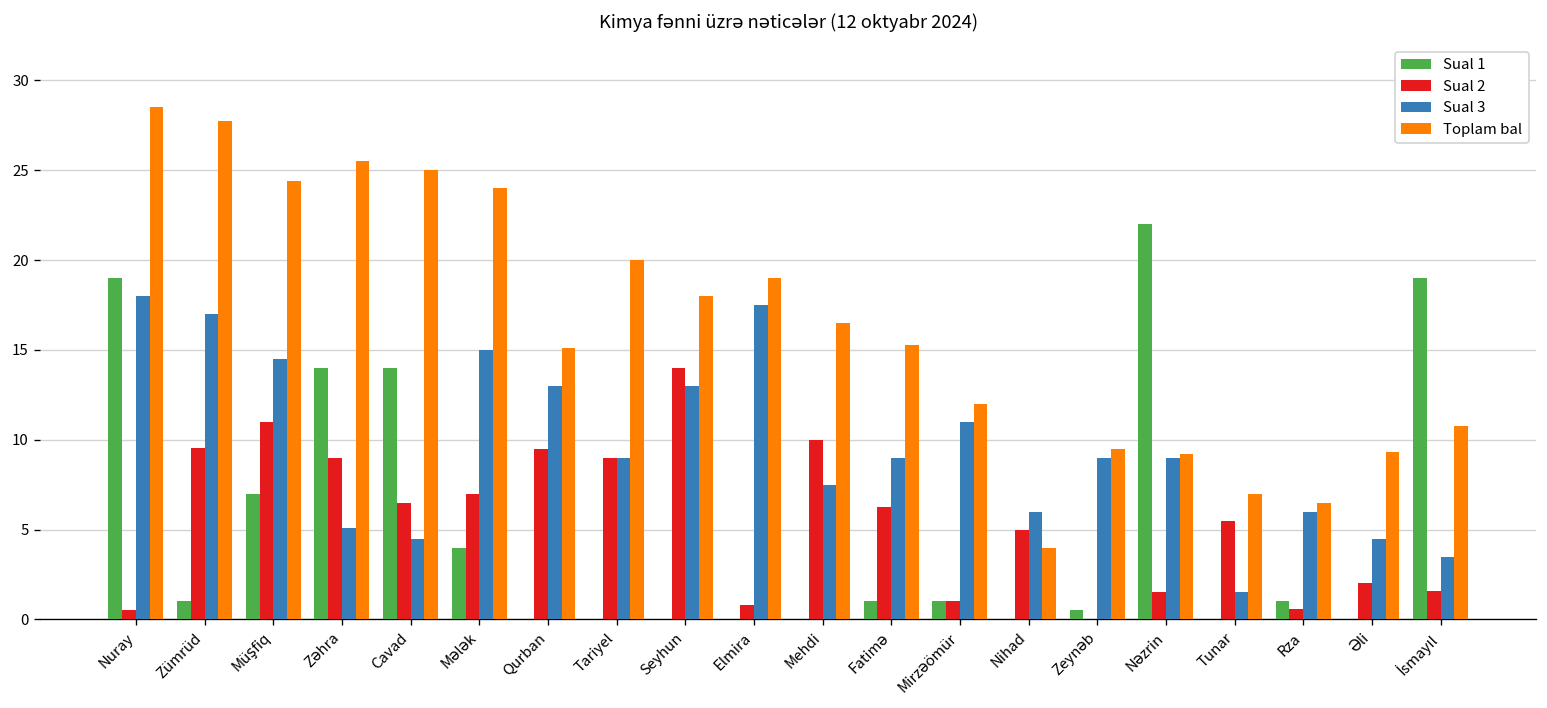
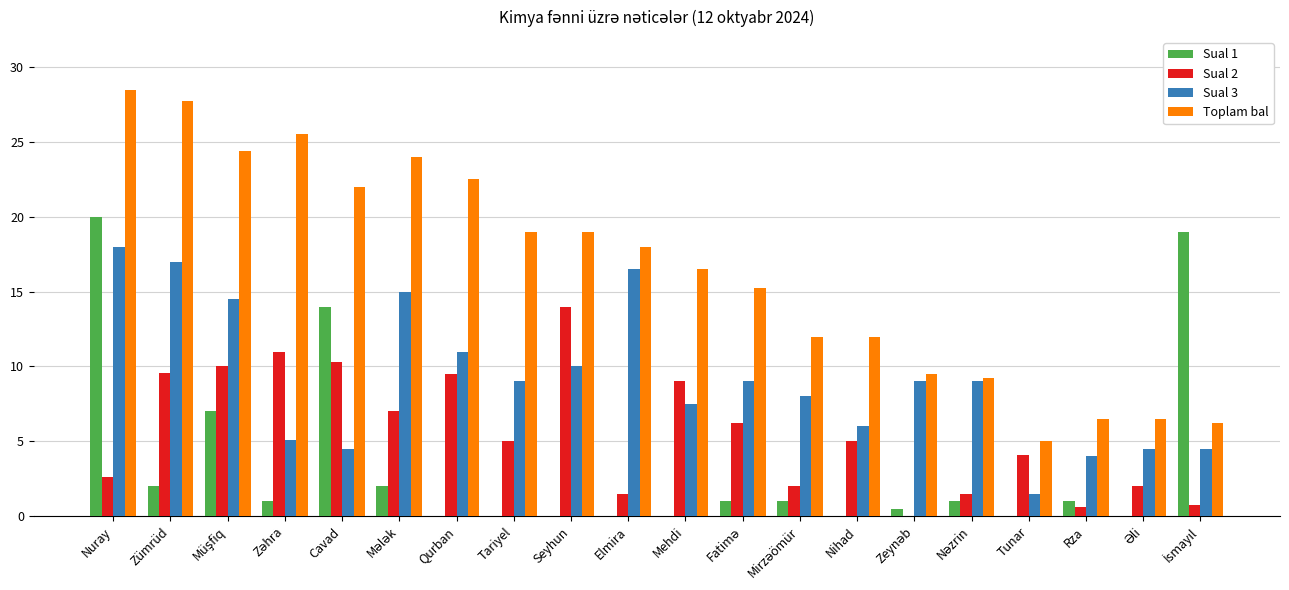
Sual 1, Nuray: 19 -> 20
Sual 2, Nuray: 0.5 -> 2.6
Sual 1, Zümrüd: 1 -> 2
Sual 2, Müşfiq: 11 -> 10
Sual 1, Zəhra: 14 -> 1
Sual 2, Zəhra: 9 -> 11
Sual 2, Cavad: 6.5 -> 10.3
Toplam bal, Cavad: 25 -> 22
Sual 1, Mələk: 4 -> 2
Sual 3, Qurban: 13 -> 11
Toplam bal, Qurban: 15.1 -> 22.5
Sual 2, Tariyel: 9 -> 5
Toplam bal, Tariyel: 20 -> 19
Sual 3, Seyhun: 13 -> 10
Toplam bal, Seyhun: 18 -> 19
Sual 2, Elmira: 0.8 -> 1.5
Sual 3, Elmira: 17.5 -> 16.5
Toplam bal, Elmira: 19 -> 18
Sual 2, Mehdi: 10 -> 9
Sual 2, Mirzəömür: 1 -> 2
Sual 3, Mirzəömür: 11 -> 8
Toplam bal, Nihad: 4 -> 12
Sual 1, Nəzrin: 22 -> 1
Sual 2, Tunar: 5.5 -> 4.1
Toplam bal, Tunar: 7 -> 5
Sual 3, Rza: 6 -> 4
Toplam bal, Əli: 9.3 -> 6.5
Sual 2, İsmayıl: 1.6 -> 0.8
Sual 3, İsmayıl: 3.5 -> 4.5
Toplam bal, İsmayıl: 10.8 -> 6.3
